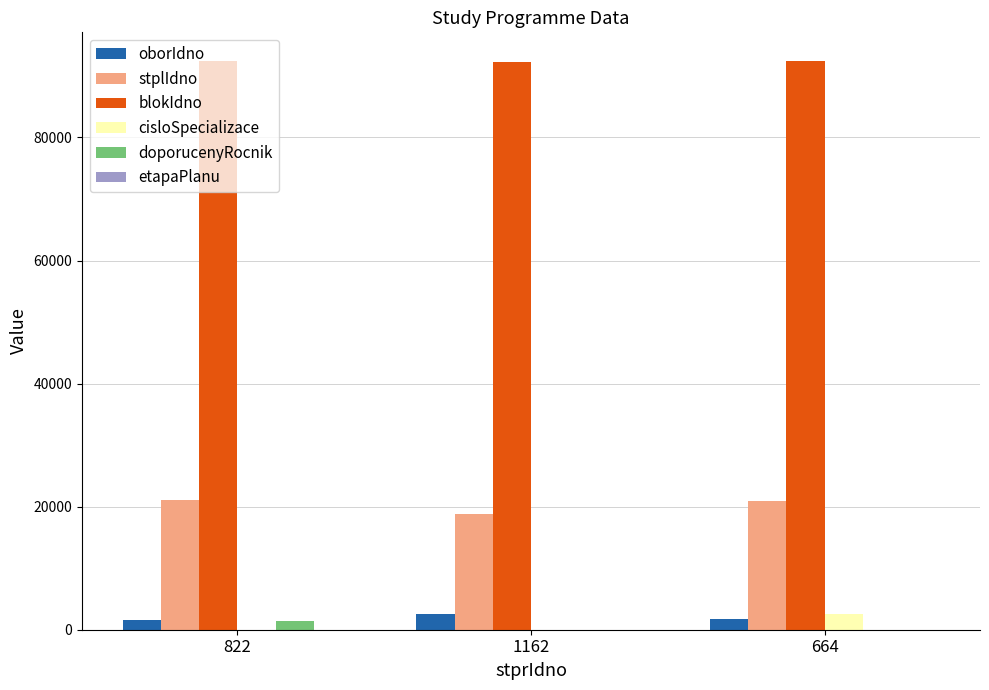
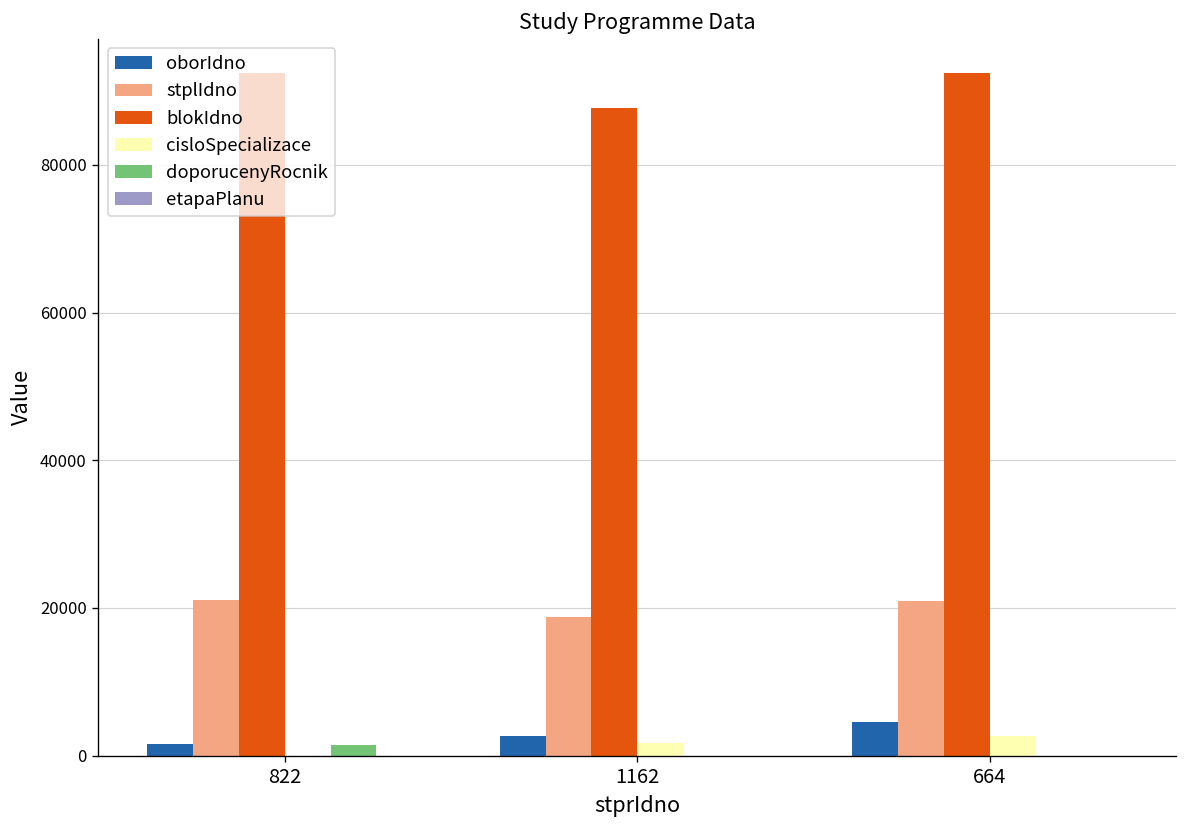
blokIdno, 1162: 92000 -> 88000
cisloSpecializace, 1162: 0 -> 2000
oborIdno, 664: 2000 -> 5000
